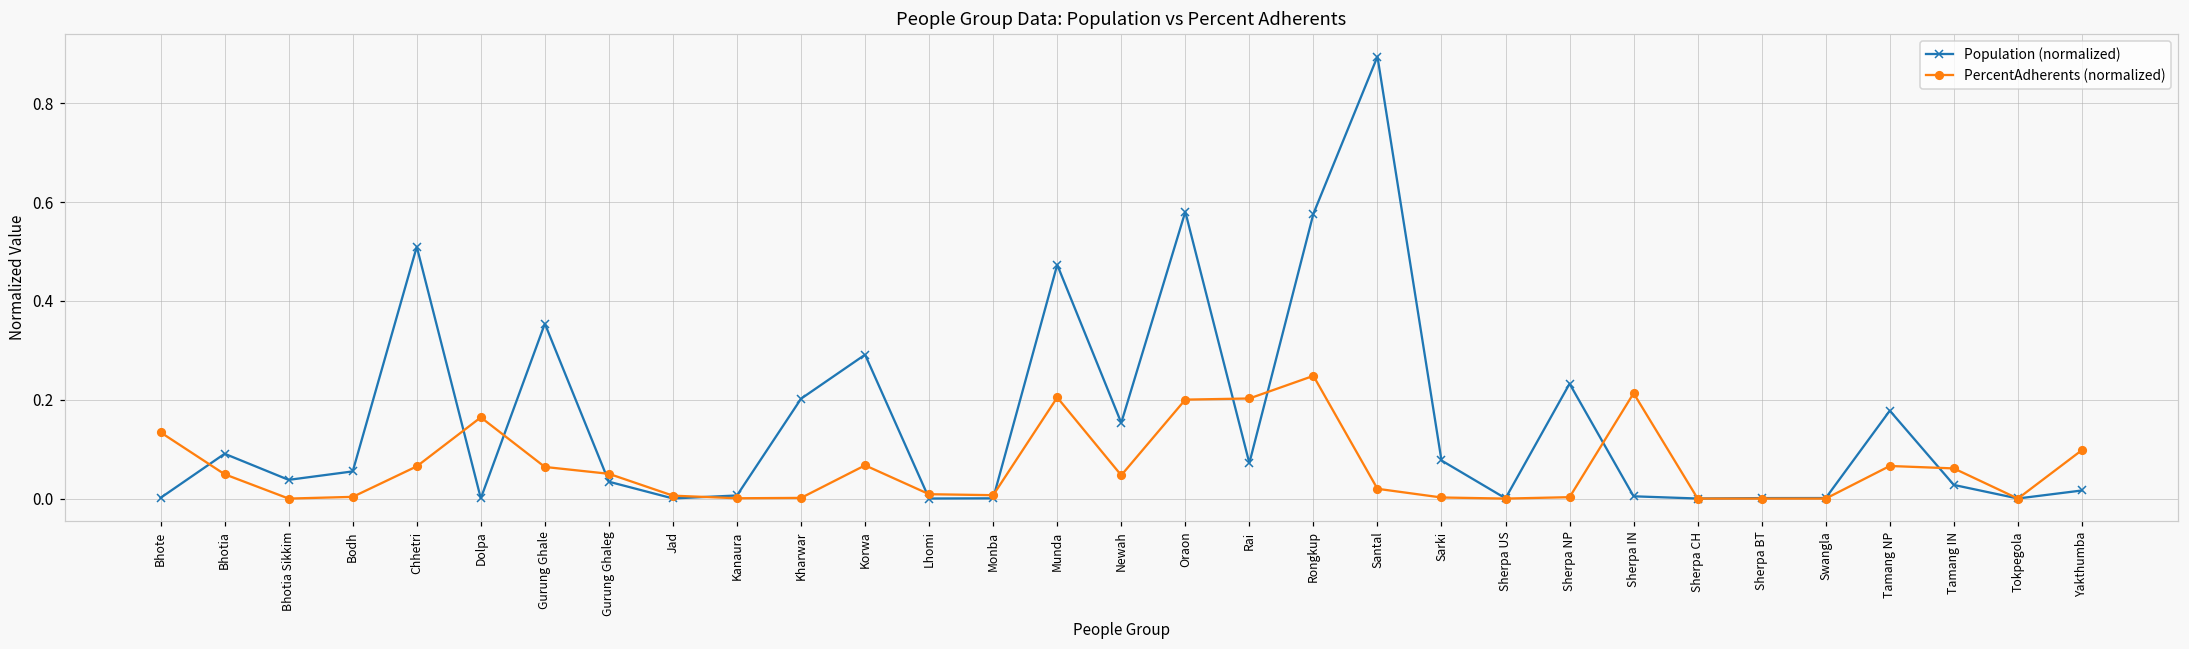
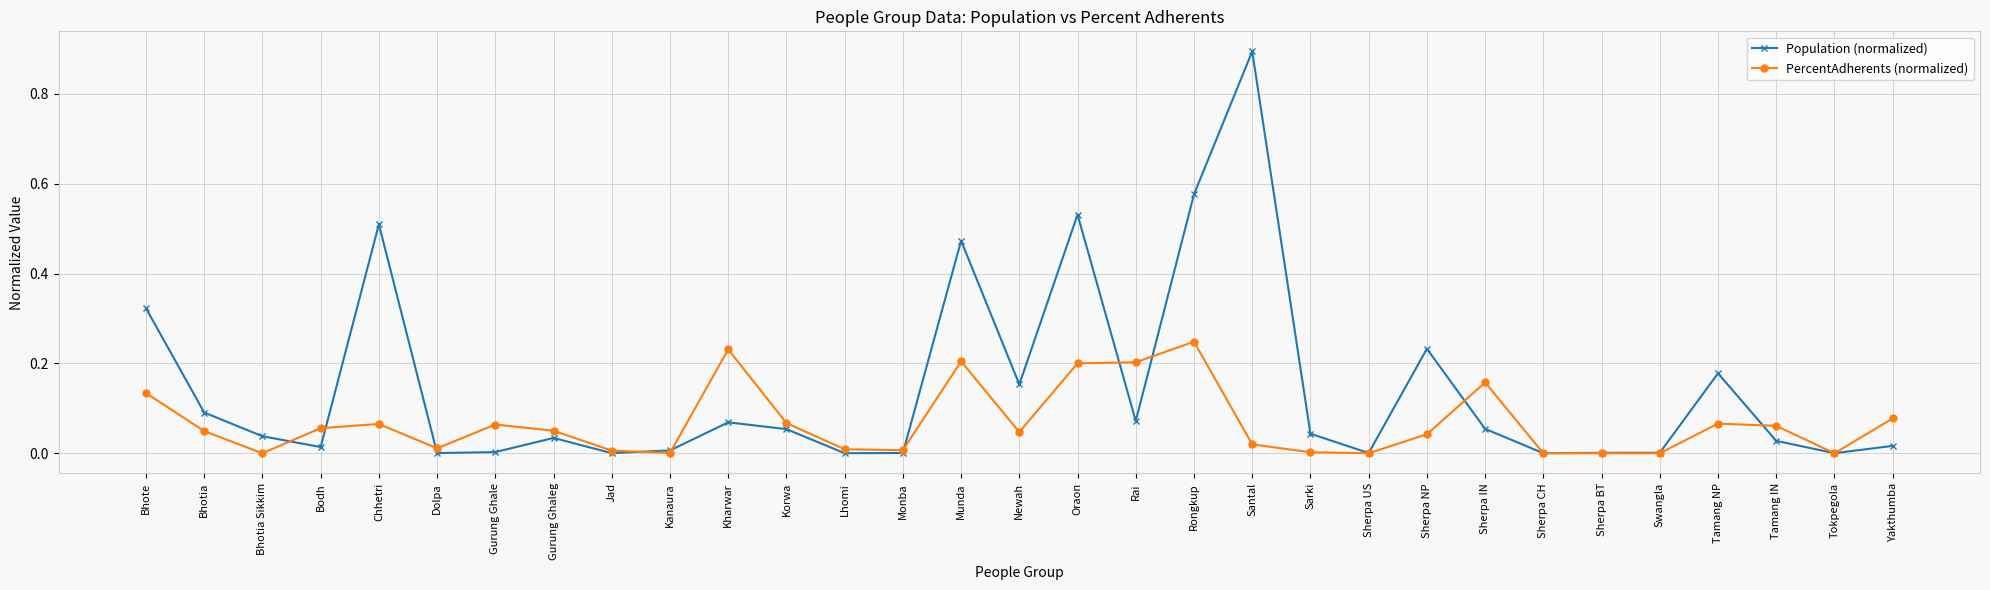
Population (normalized), Bhote: 0.00 -> 0.32
Population (normalized), Bodh: 0.06 -> 0.01
PercentAdherents (normalized), Bodh: 0.00 -> 0.06
PercentAdherents (normalized), Dolpa: 0.16 -> 0.01
Population (normalized), Gurung Ghale: 0.35 -> 0.00
Population (normalized), Kharwar: 0.20 -> 0.07
PercentAdherents (normalized), Kharwar: 0.00 -> 0.23
Population (normalized), Korwa: 0.29 -> 0.05
Population (normalized), Oraon: 0.58 -> 0.53
Population (normalized), Sarki: 0.08 -> 0.04
PercentAdherents (normalized), Sherpa NP: 0.00 -> 0.04
Population (normalized), Sherpa IN: 0.00 -> 0.05
PercentAdherents (normalized), Sherpa IN: 0.21 -> 0.16
PercentAdherents (normalized), Yakthumba: 0.10 -> 0.08
